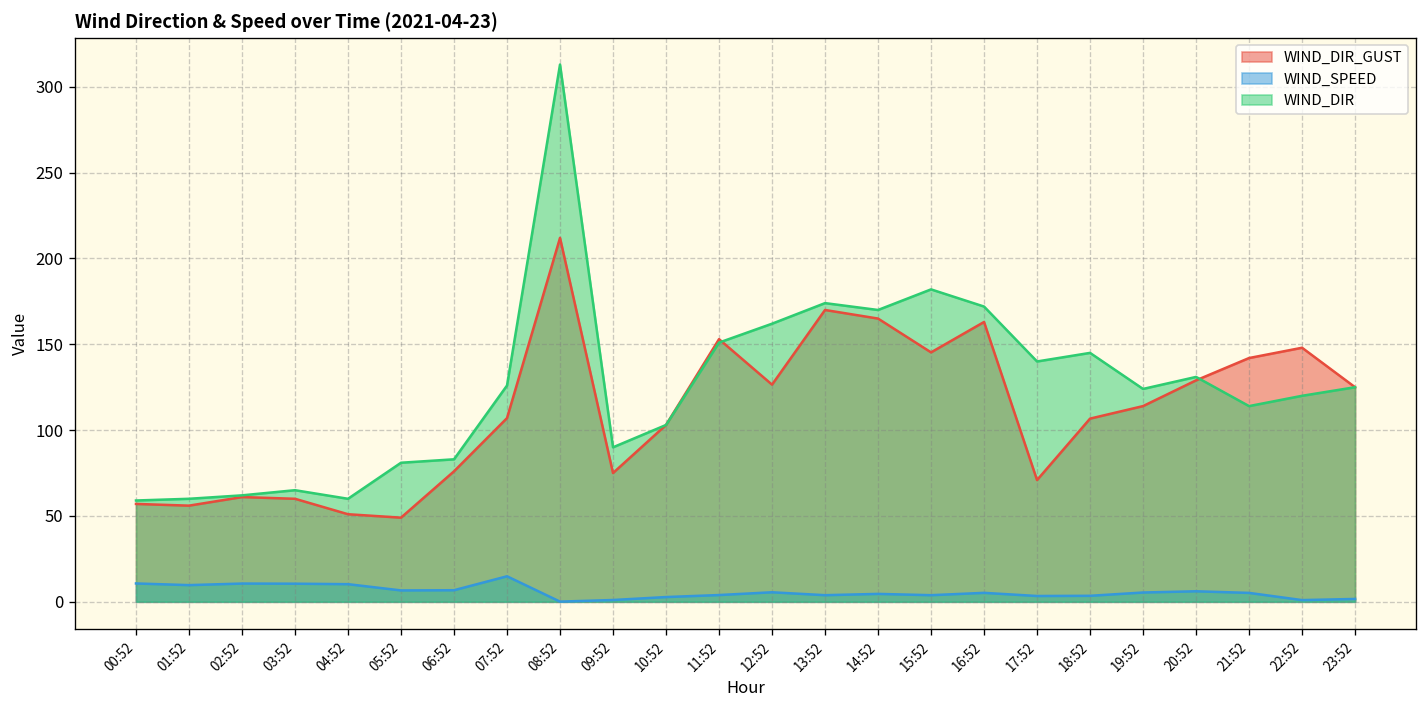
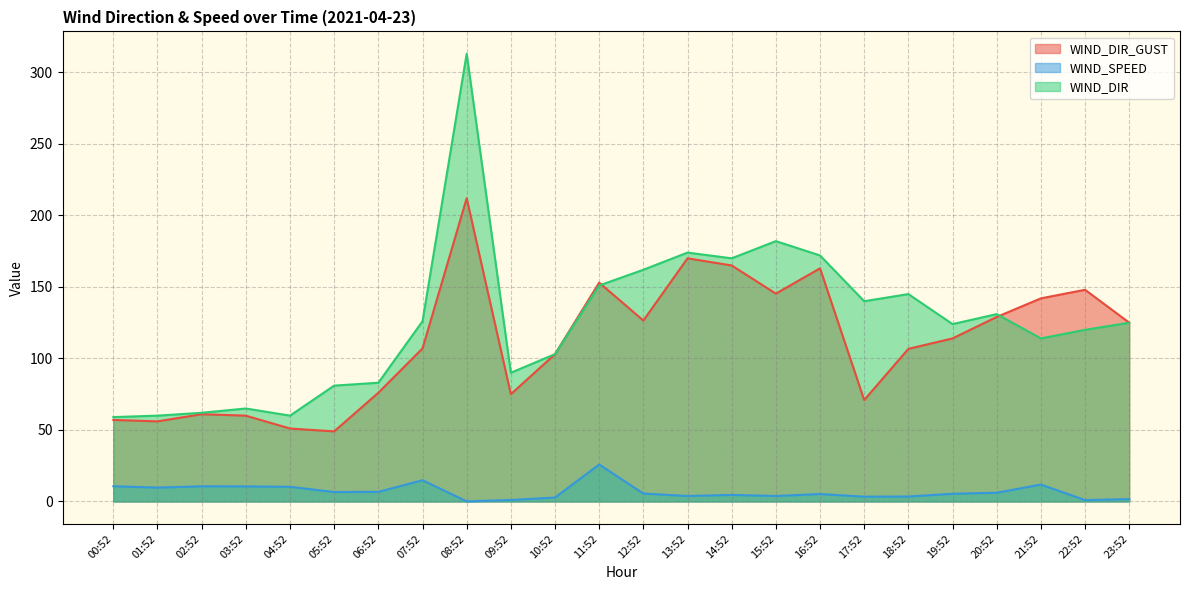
WIND_SPEED, 11:52: 4 -> 26
WIND_SPEED, 21:52: 5 -> 12
